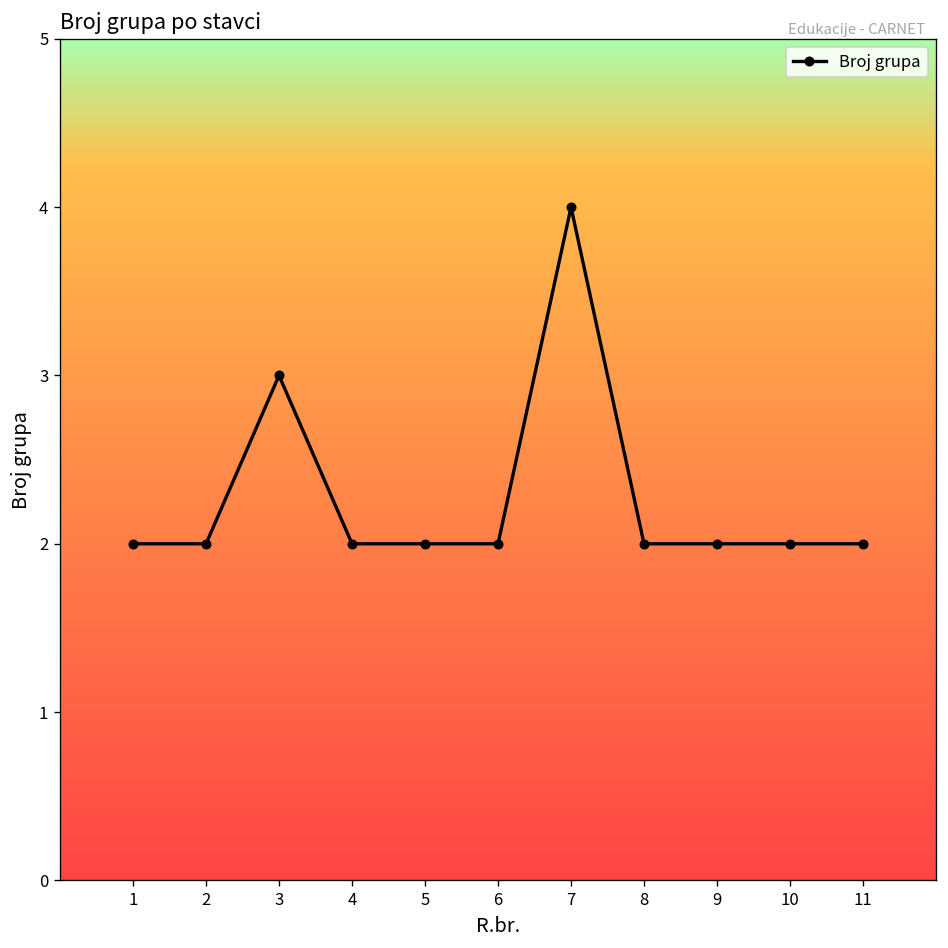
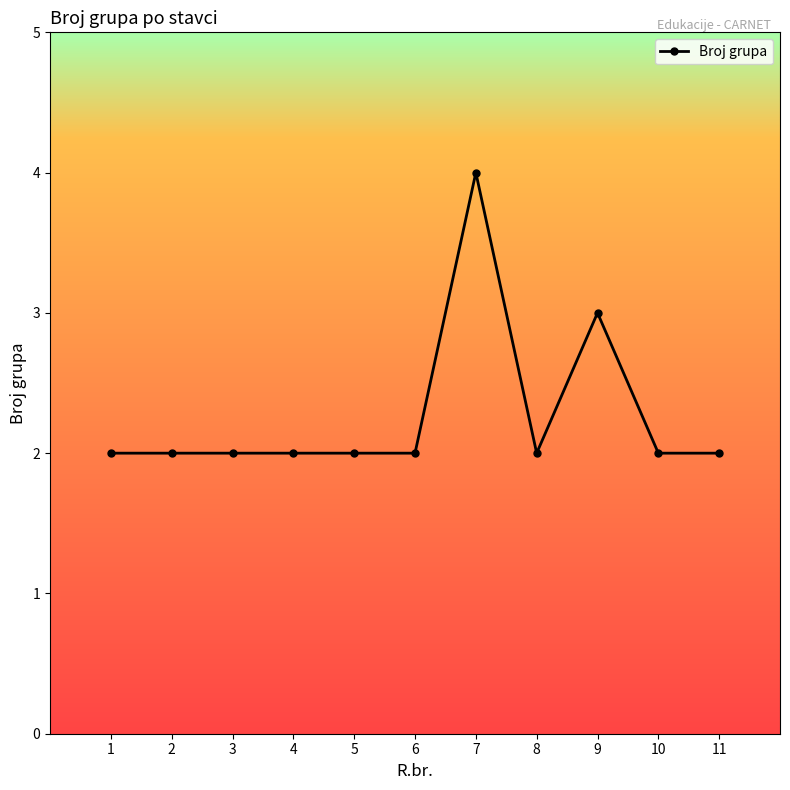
3: 3 -> 2
9: 2 -> 3
